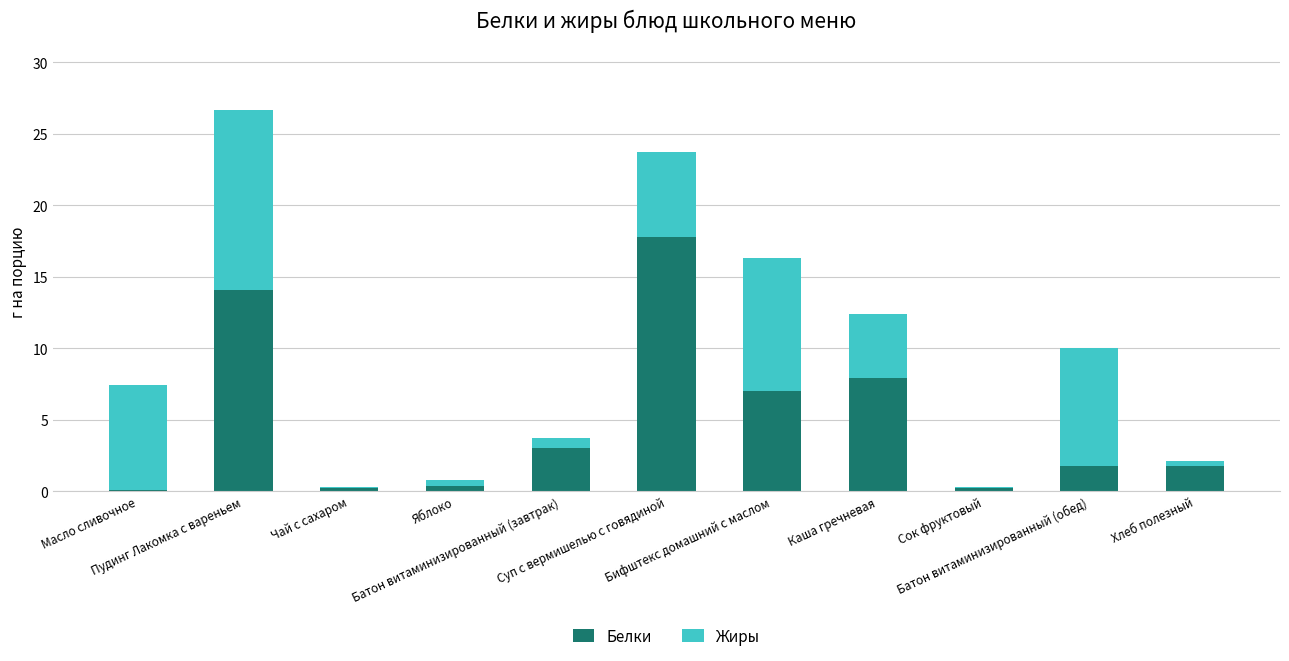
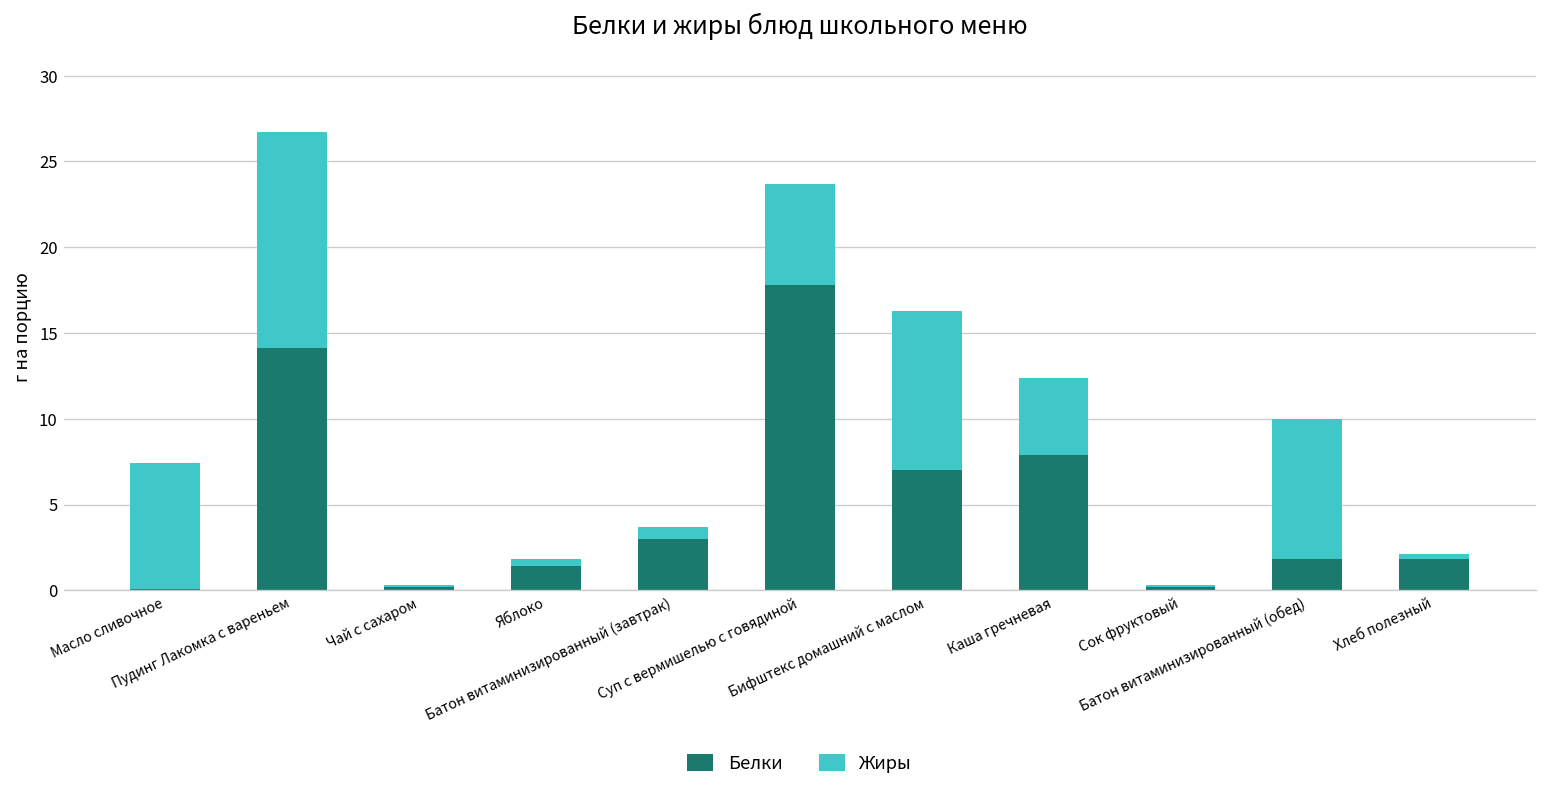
Белки, Яблоко: 0.4 -> 1.4
